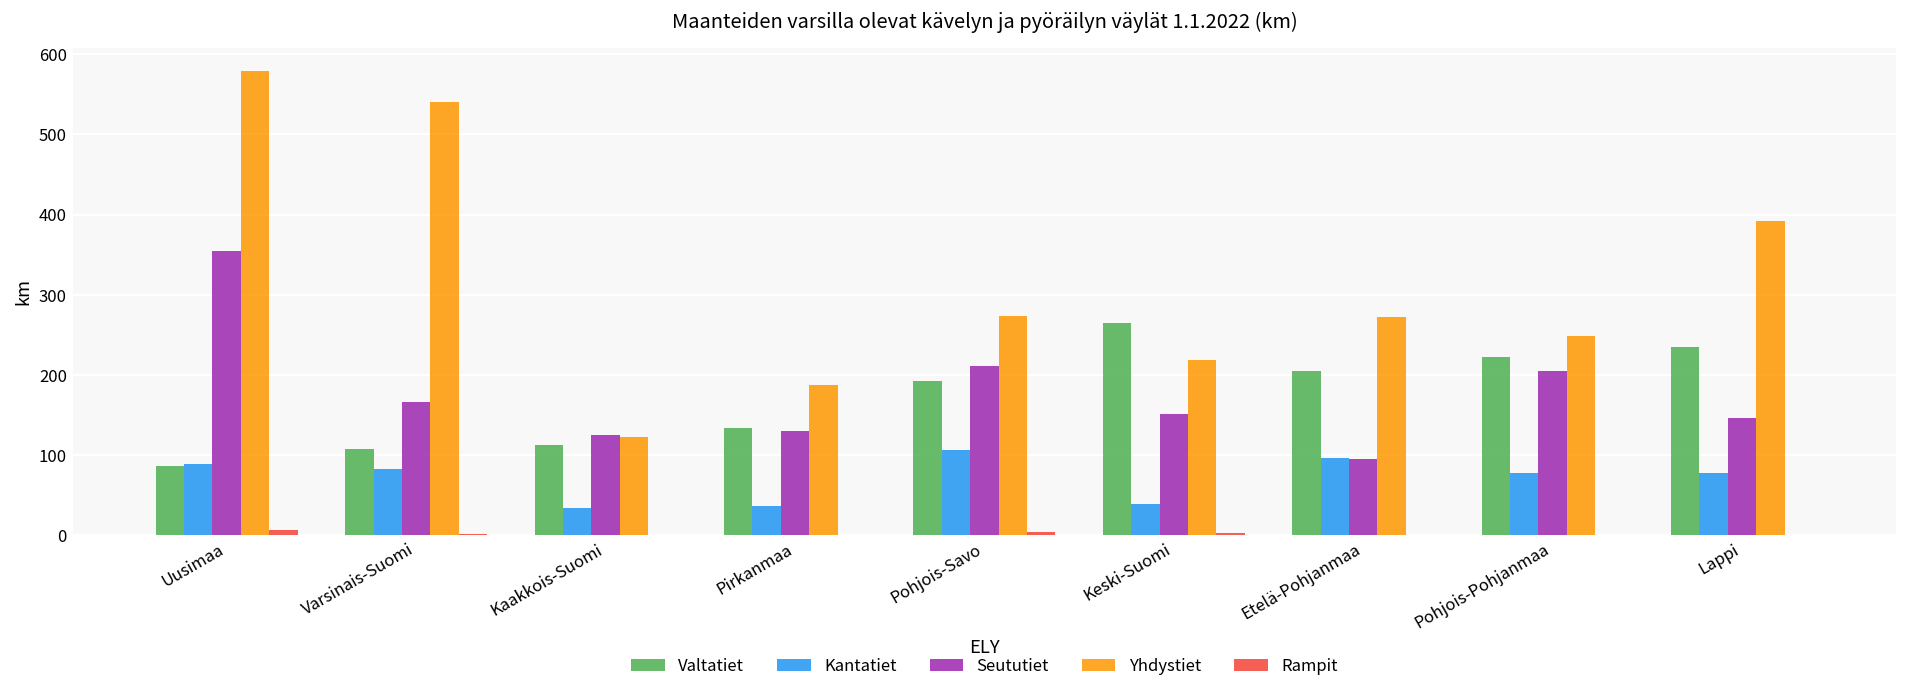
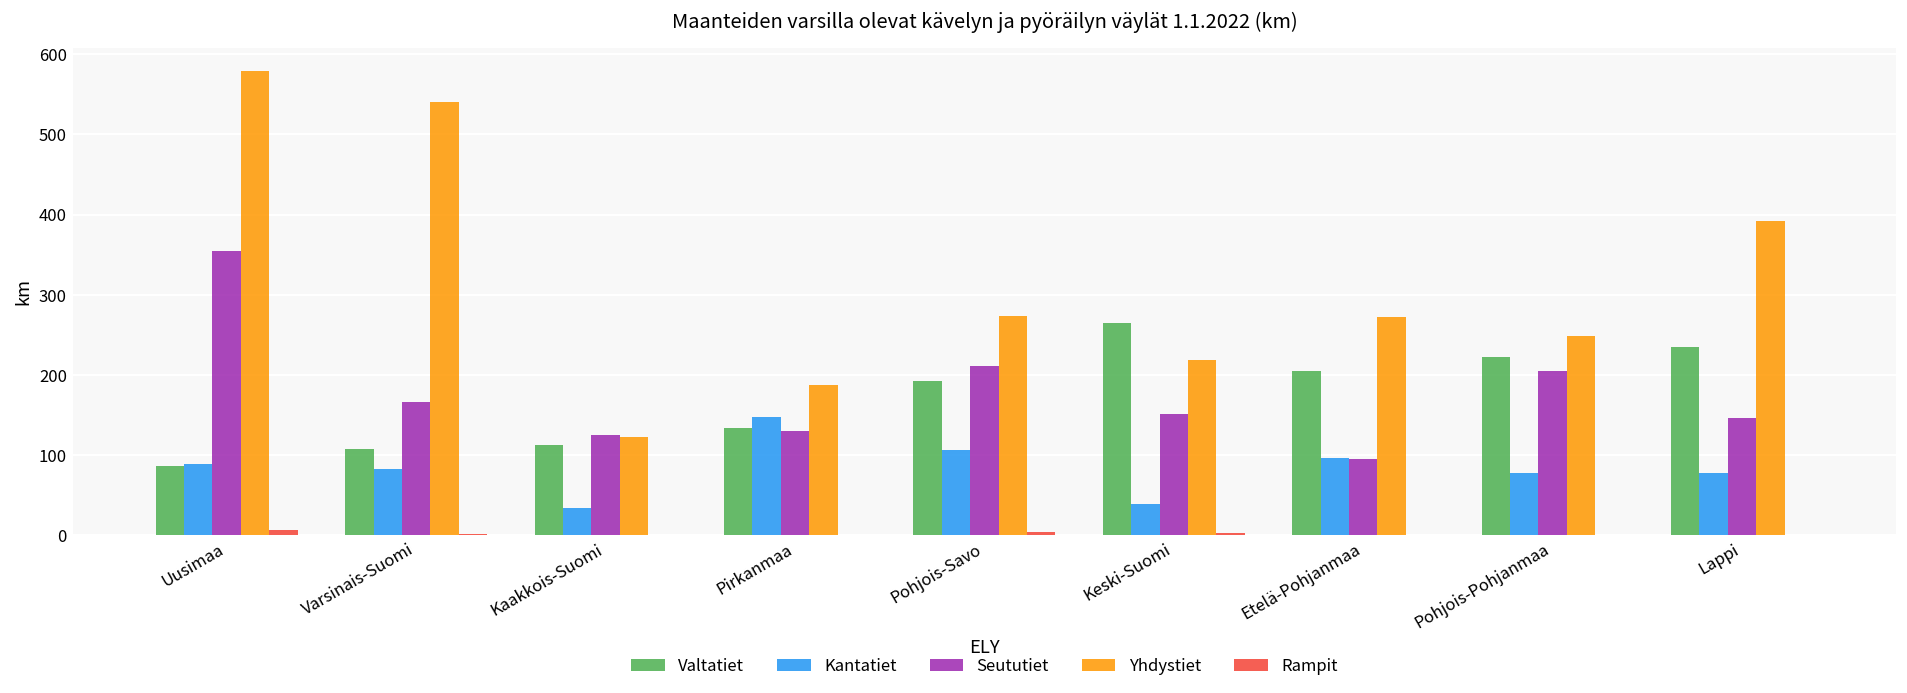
Kantatiet, Pirkanmaa: 40 -> 150
